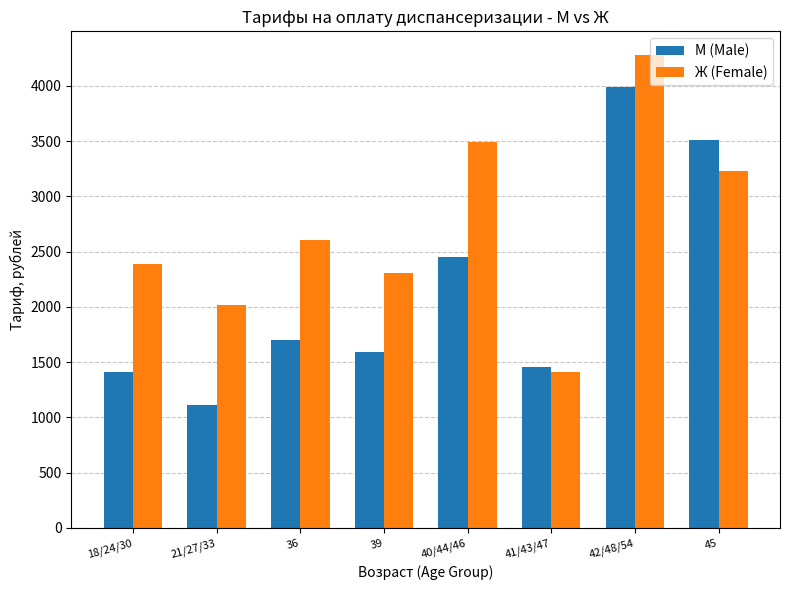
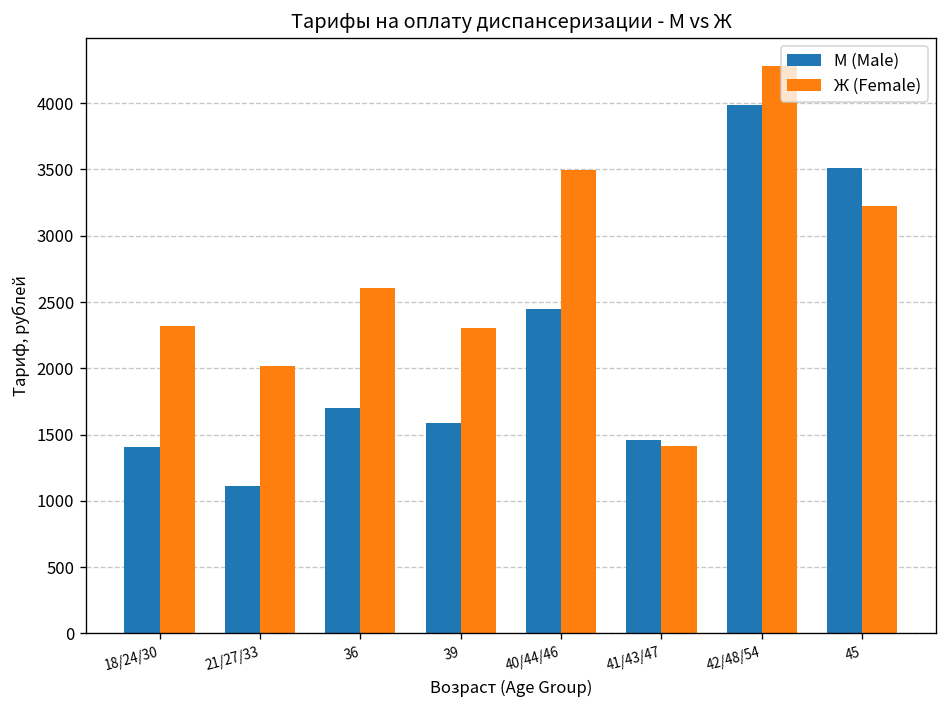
Ж (Female), 18/24/30: 2390 -> 2320
